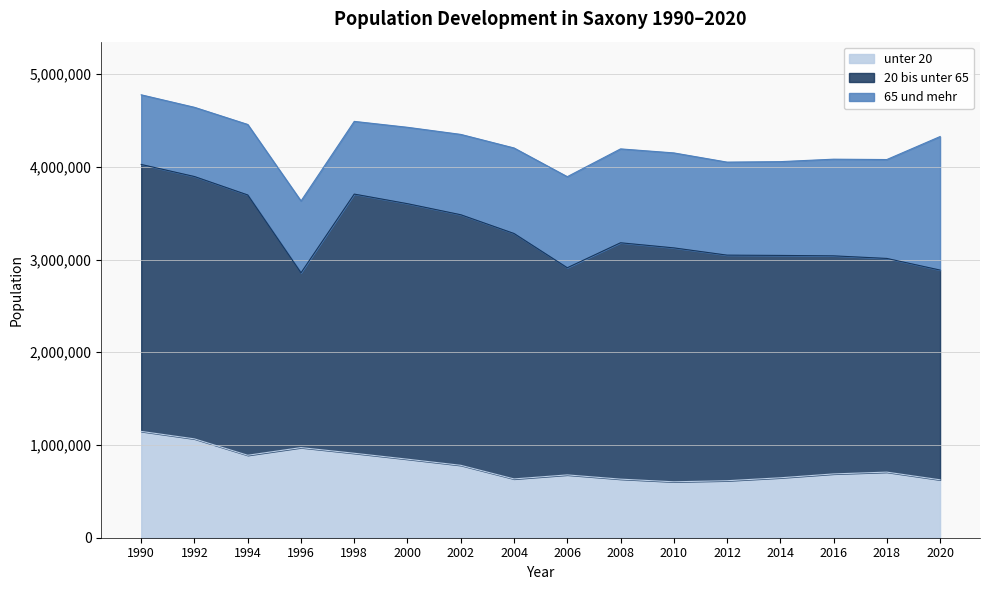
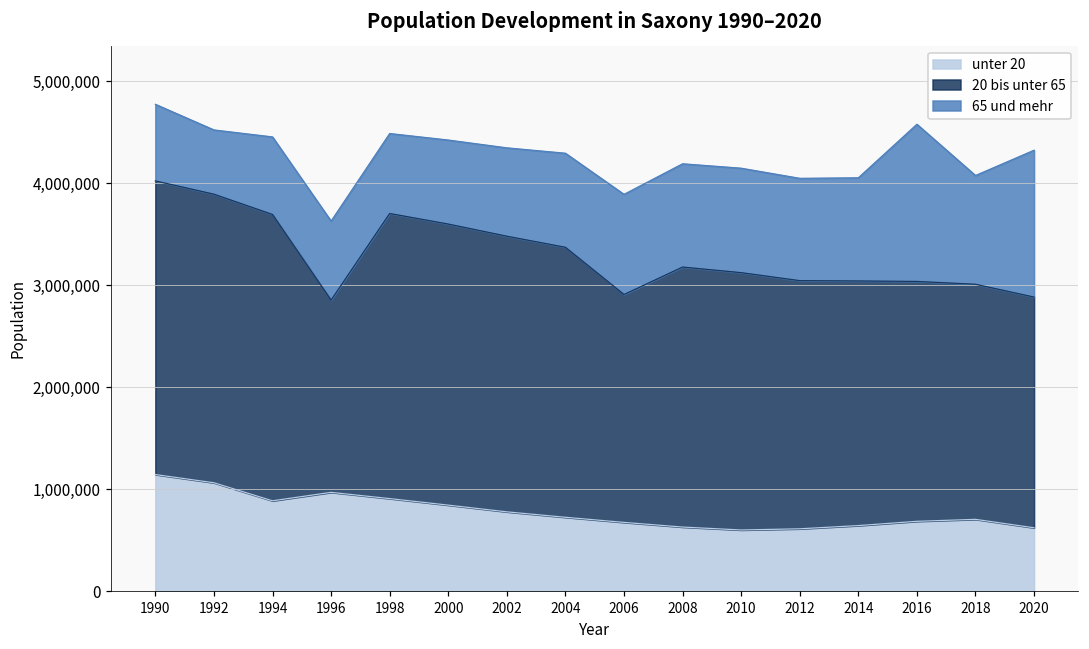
65 und mehr, 1992: 700,000 -> 600,000
unter 20, 2004: 600,000 -> 700,000
65 und mehr, 2016: 1,000,000 -> 1,500,000
